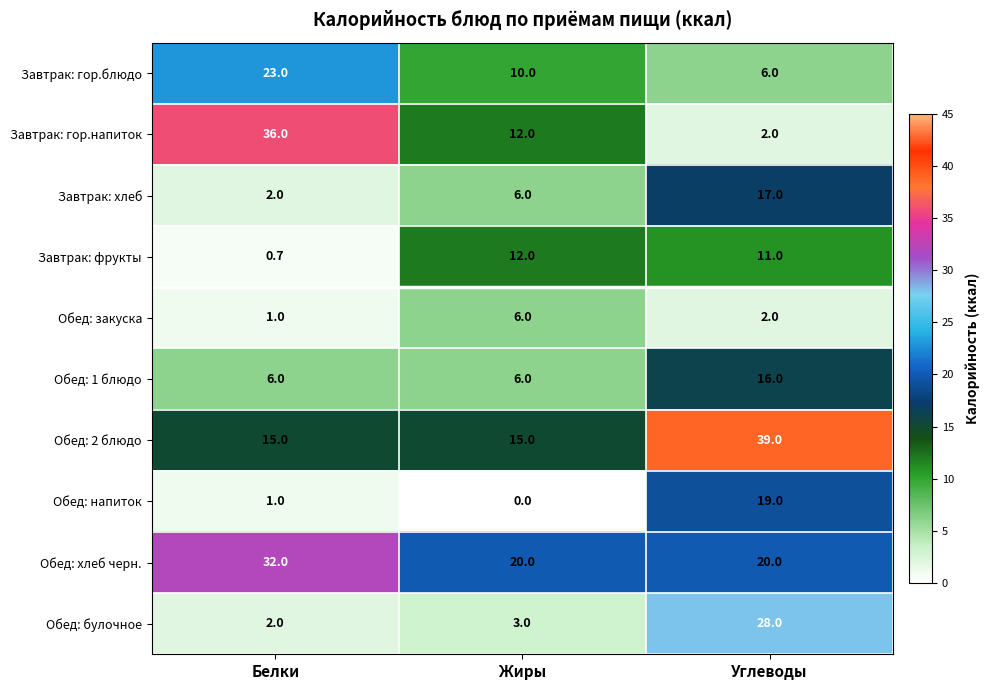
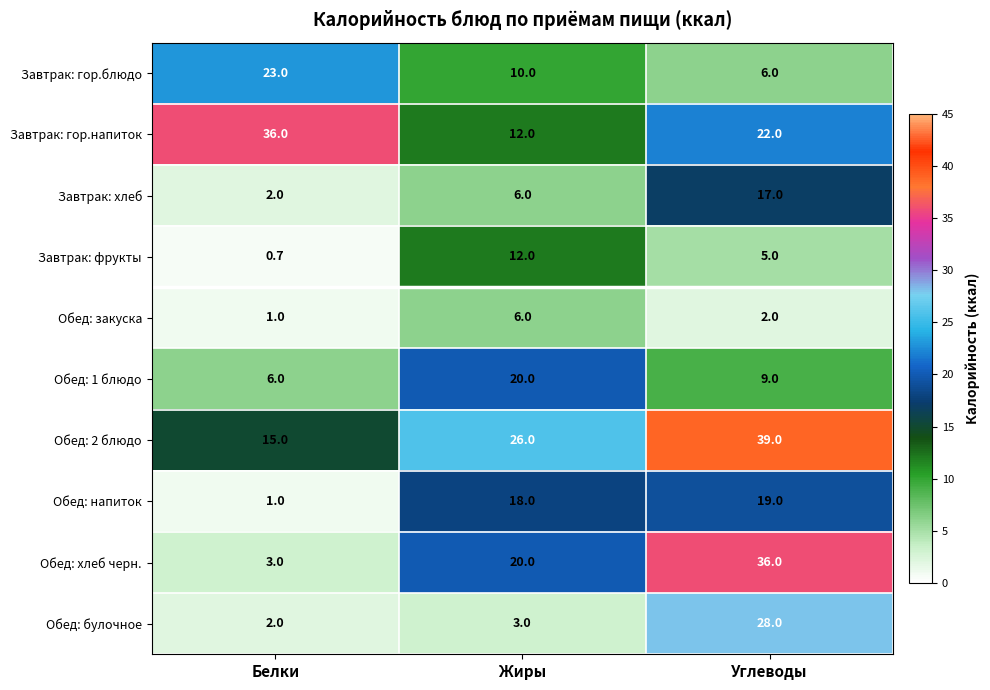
Завтрак: гор.напиток, Углеводы: 2.0 -> 22.0
Завтрак: фрукты, Углеводы: 11.0 -> 5.0
Обед: 1 блюдо, Жиры: 6.0 -> 20.0
Обед: 1 блюдо, Углеводы: 16.0 -> 9.0
Обед: 2 блюдо, Жиры: 15.0 -> 26.0
Обед: напиток, Жиры: 0.0 -> 18.0
Обед: хлеб черн., Белки: 32.0 -> 3.0
Обед: хлеб черн., Углеводы: 20.0 -> 36.0
